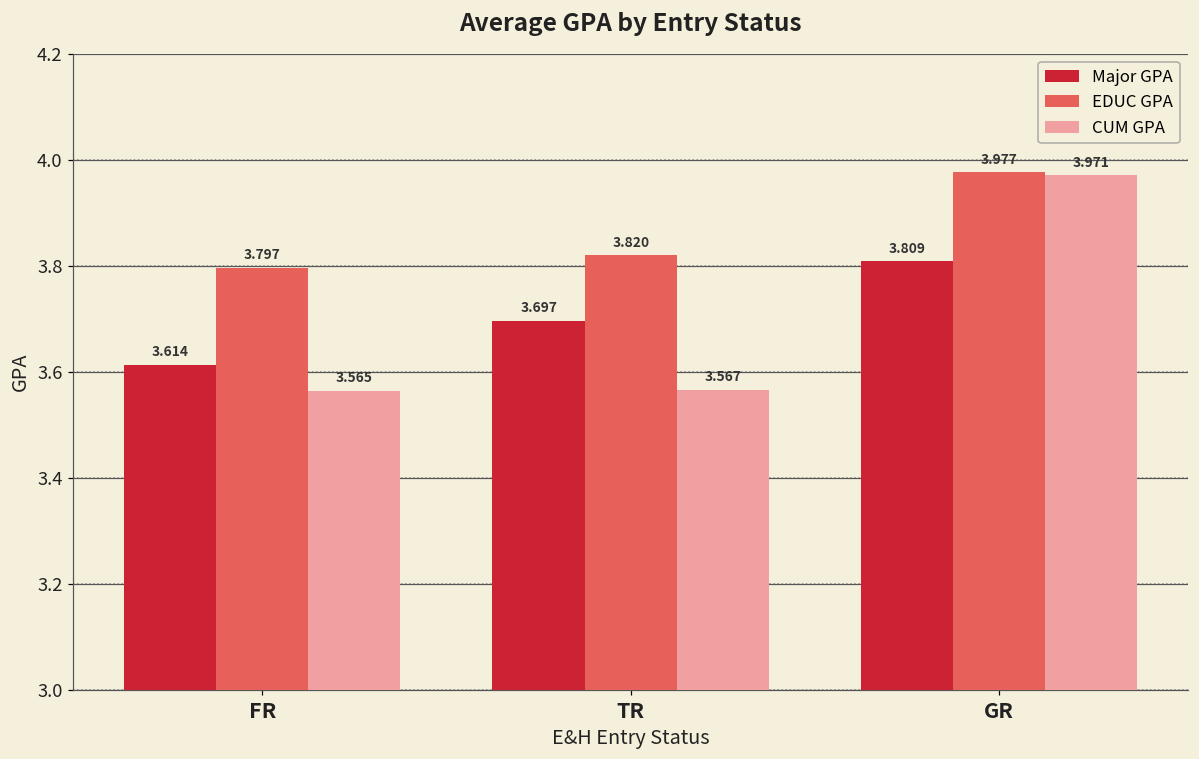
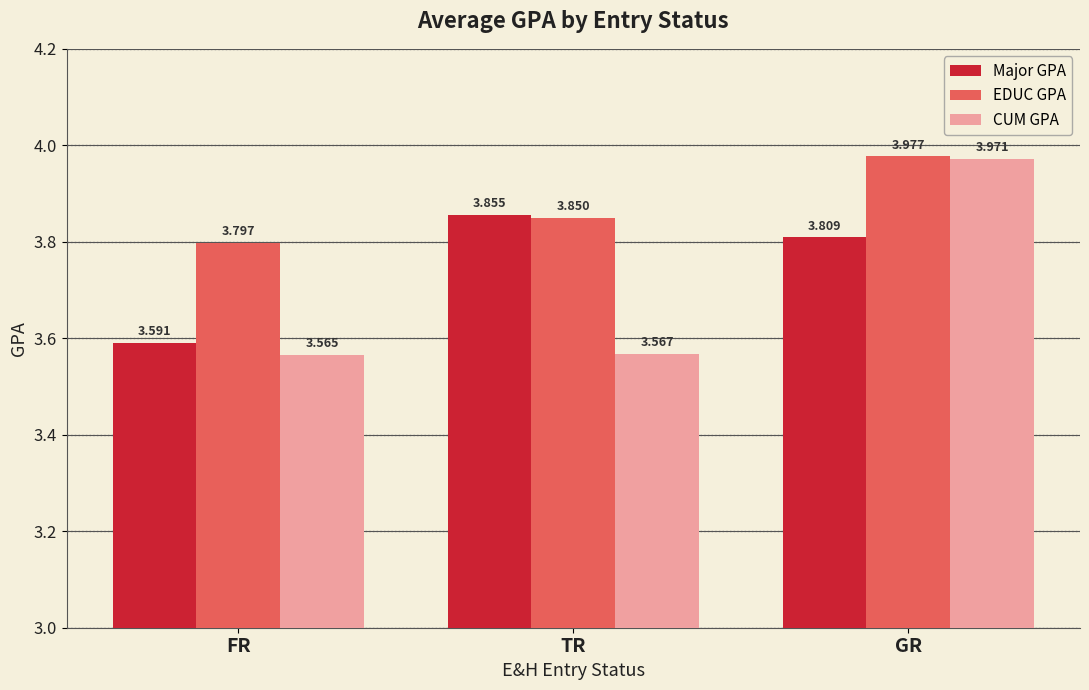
Major GPA, FR: 3.614 -> 3.591
Major GPA, TR: 3.697 -> 3.855
EDUC GPA, TR: 3.820 -> 3.850
